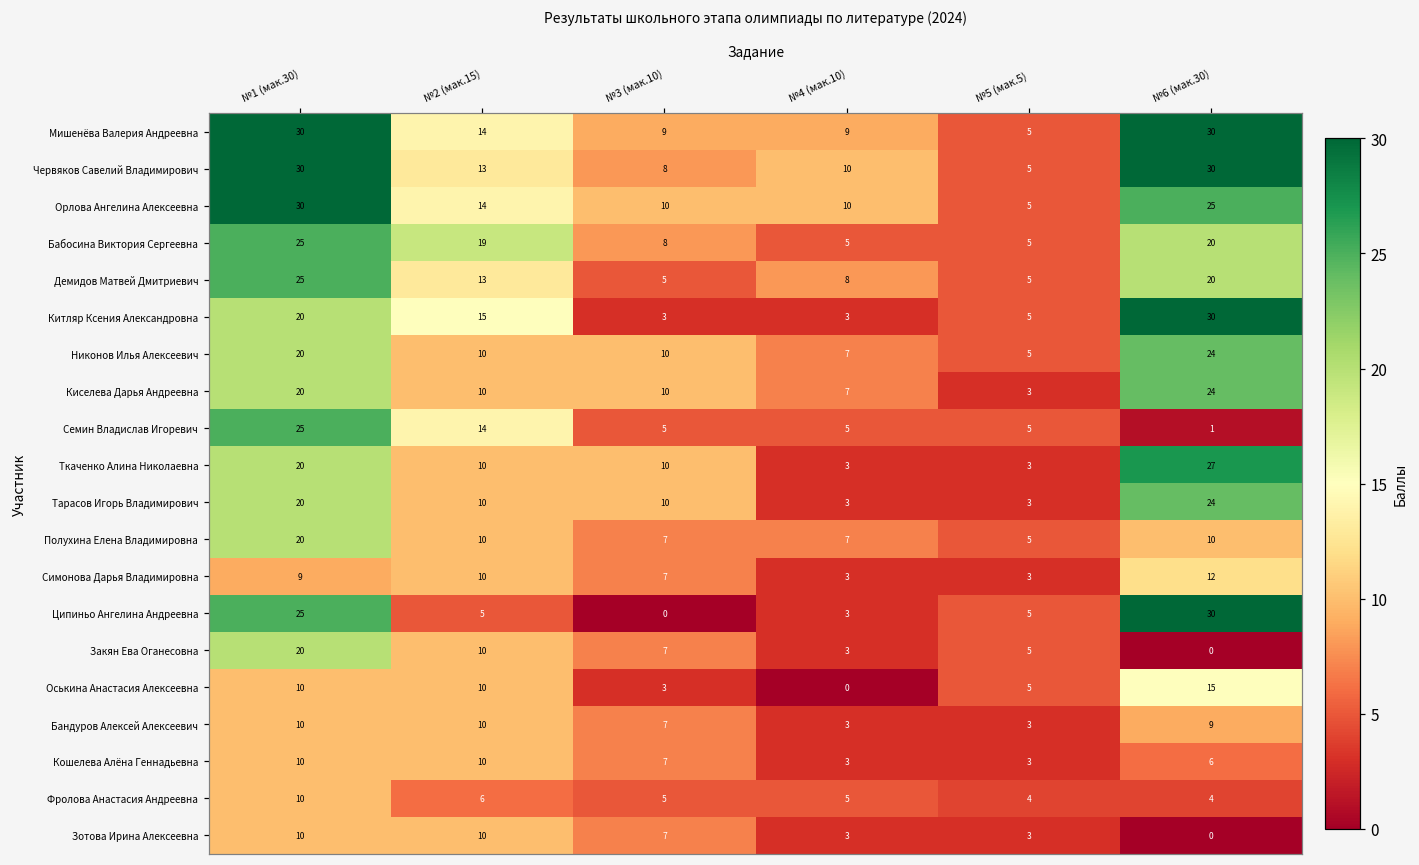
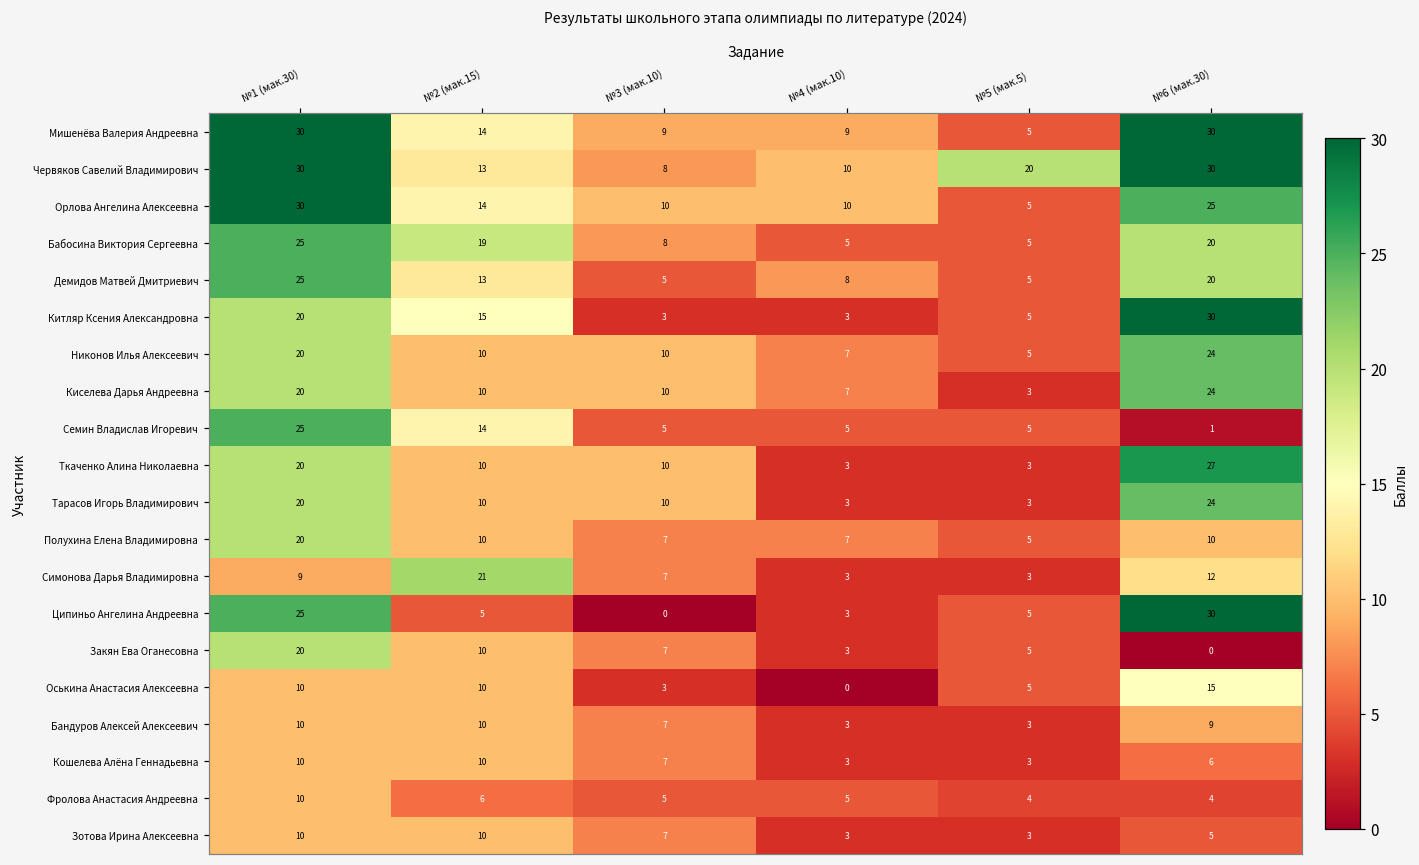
Червяков Савелий Владимирович, №5 (мак.5): 5 -> 20
Симонова Дарья Владимировна, №2 (мак.15): 10 -> 21
Зотова Ирина Алексеевна, №6 (мак.30): 0 -> 5
